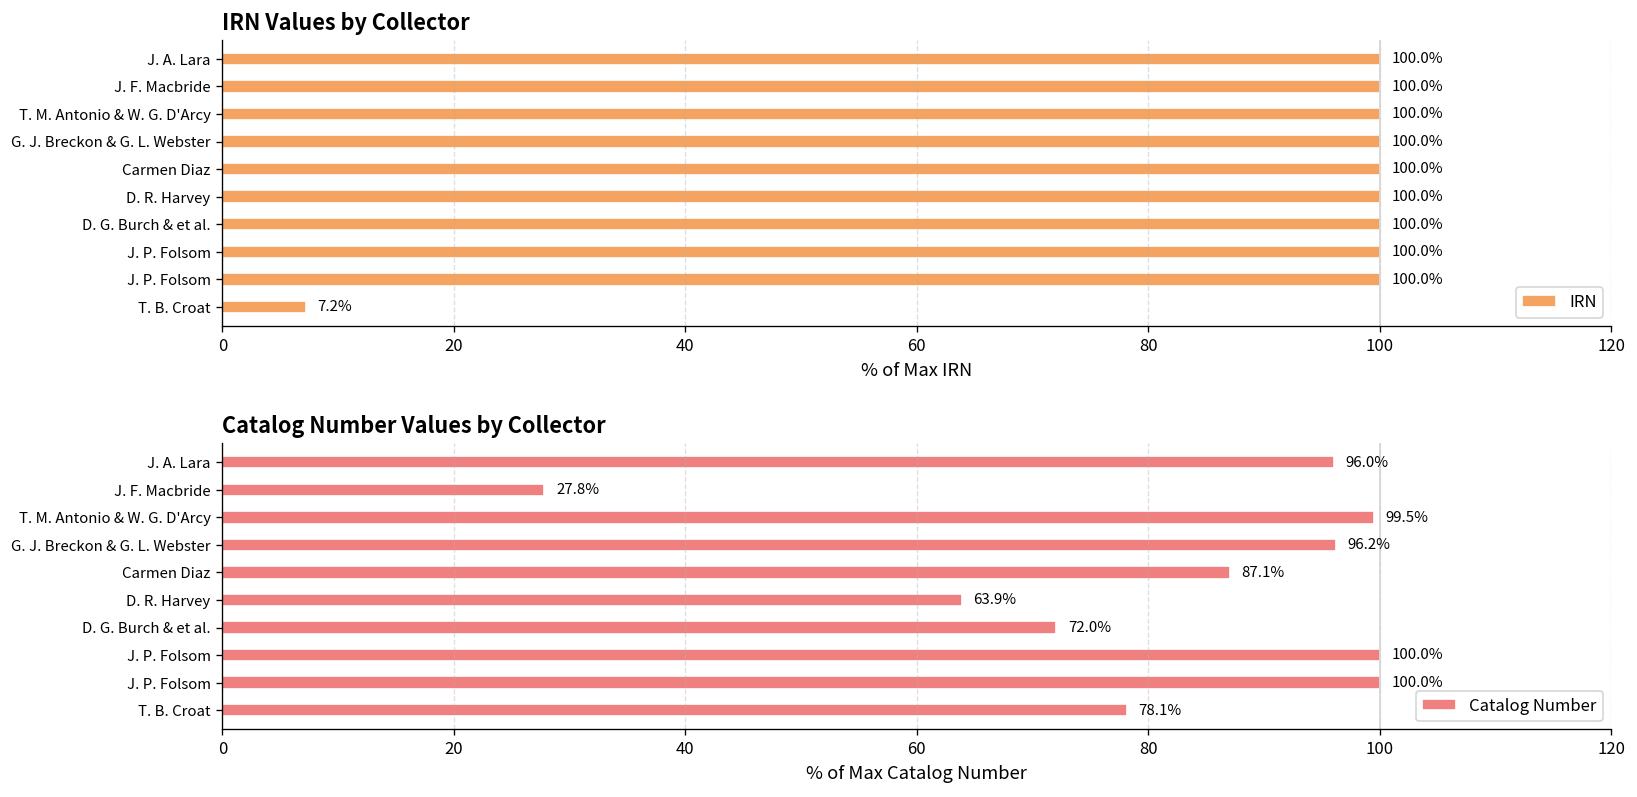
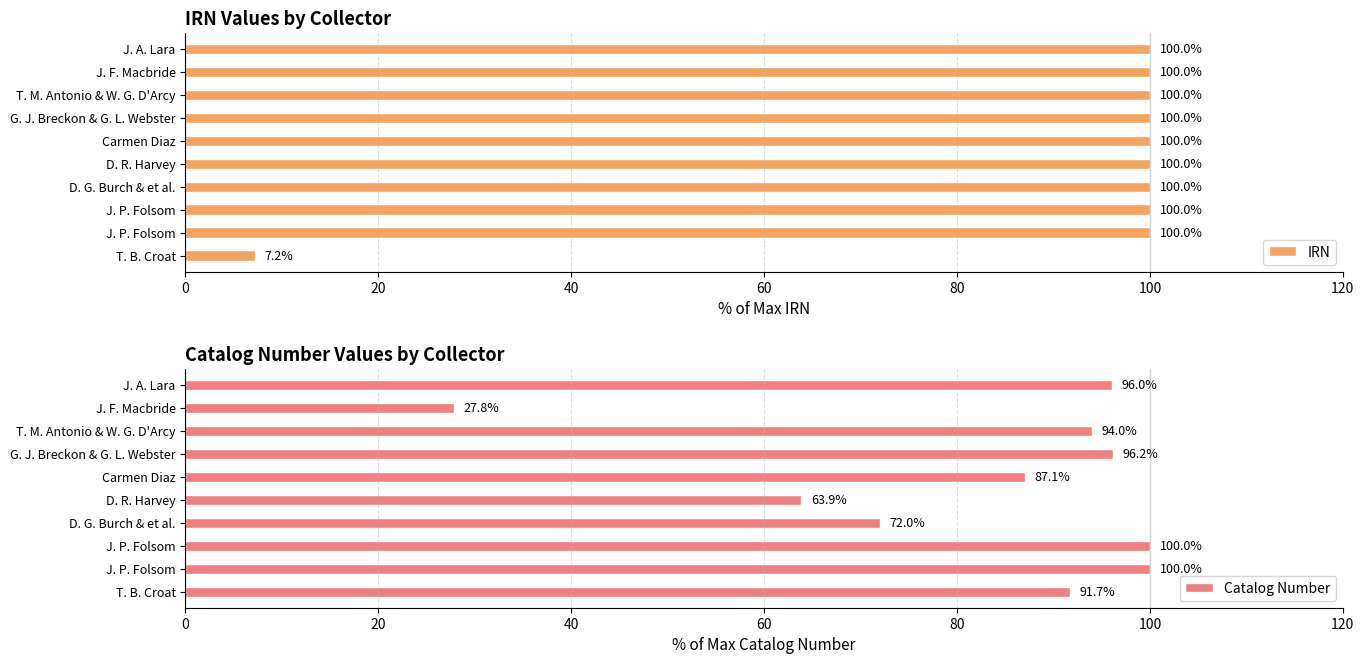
Catalog Number Values by Collector, T. M. Antonio & W. G. D'Arcy: 99.5% -> 94.0%
Catalog Number Values by Collector, T. B. Croat: 78.1% -> 91.7%
